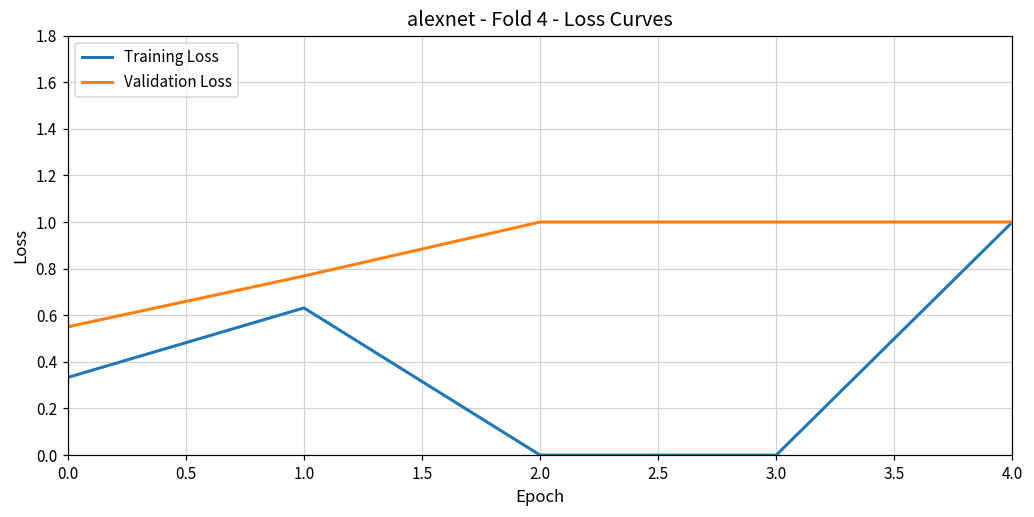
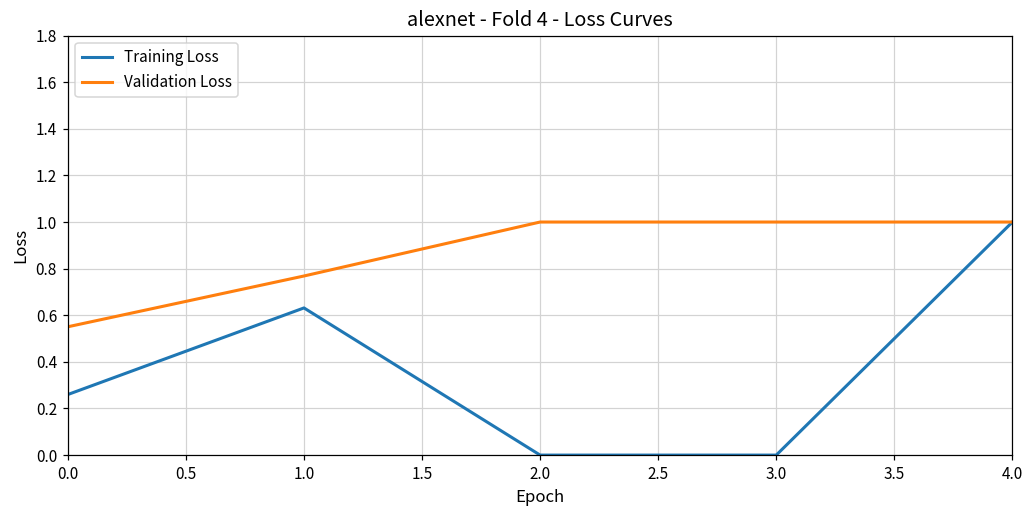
Training Loss, 0.0: 0.33 -> 0.26
